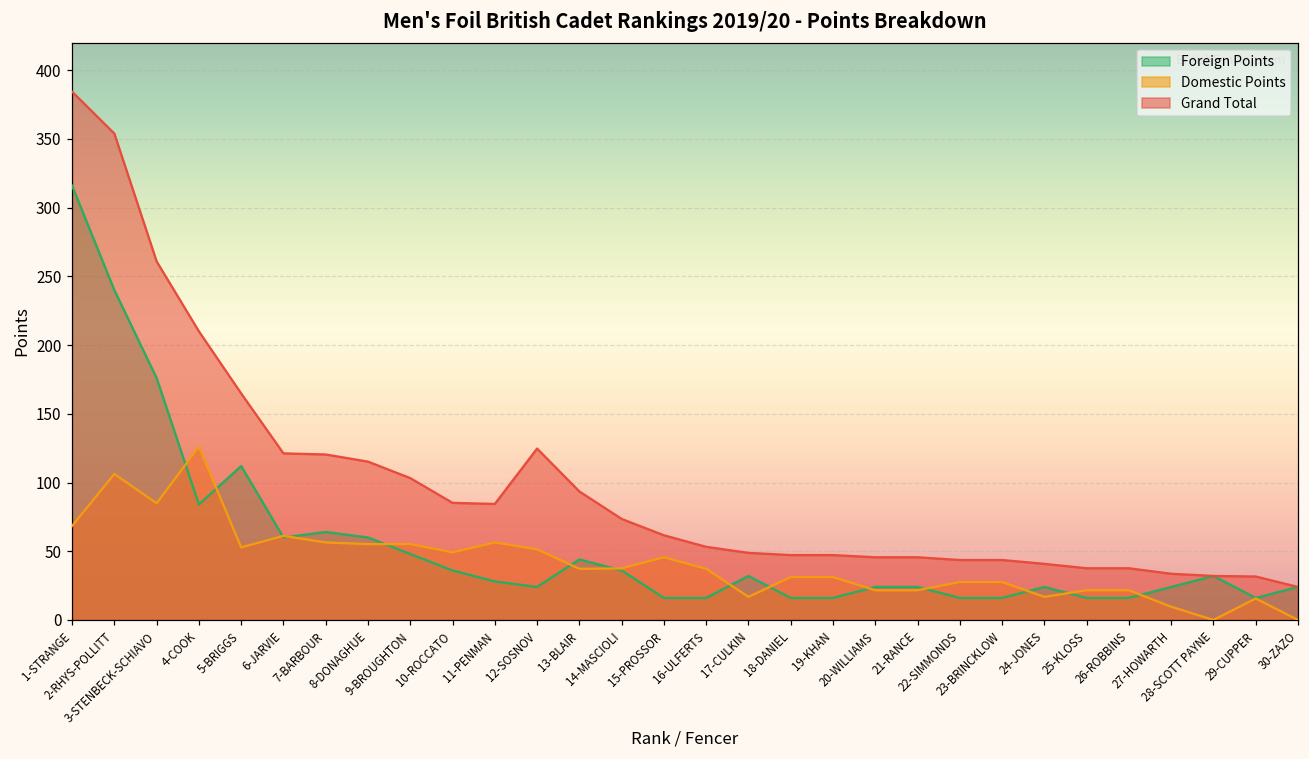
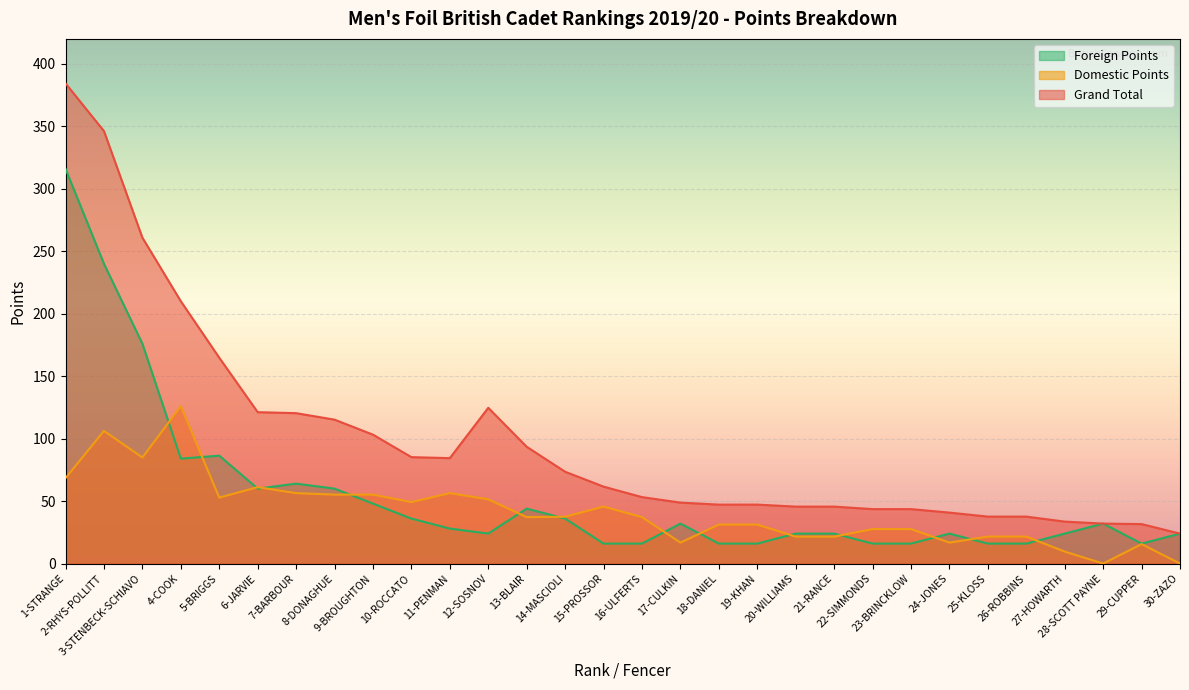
Grand Total, 2-RHYS-POLLITT: 354 -> 346
Foreign Points, 5-BRIGGS: 112 -> 86
